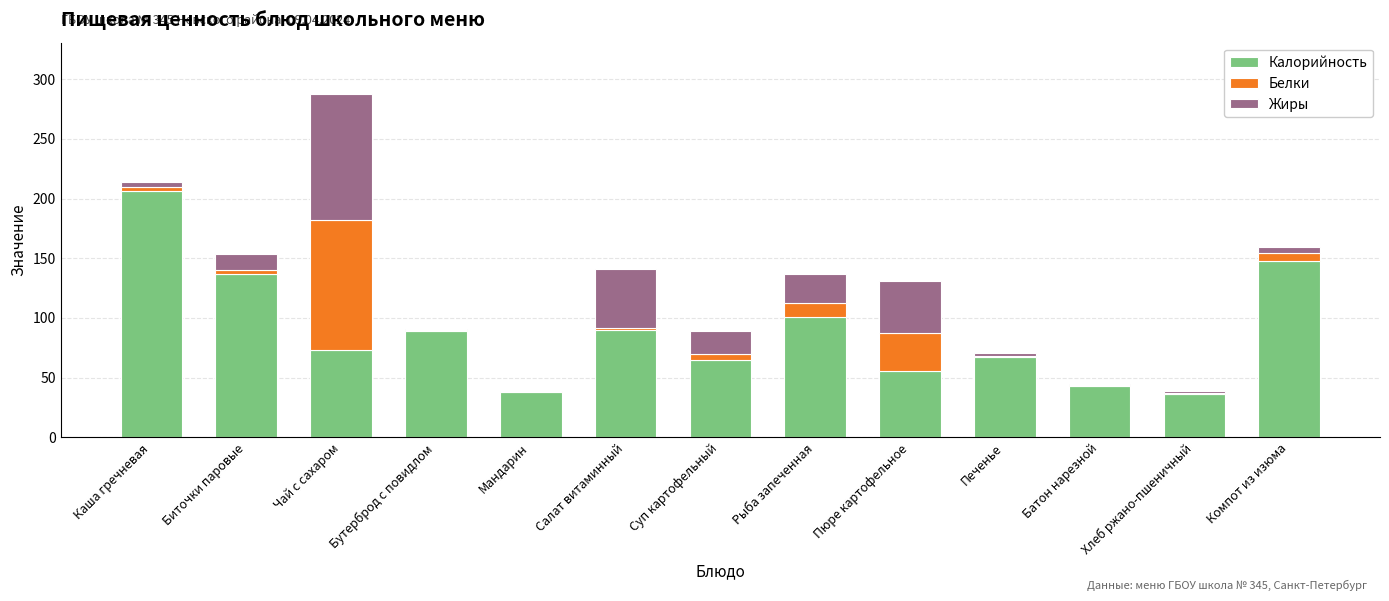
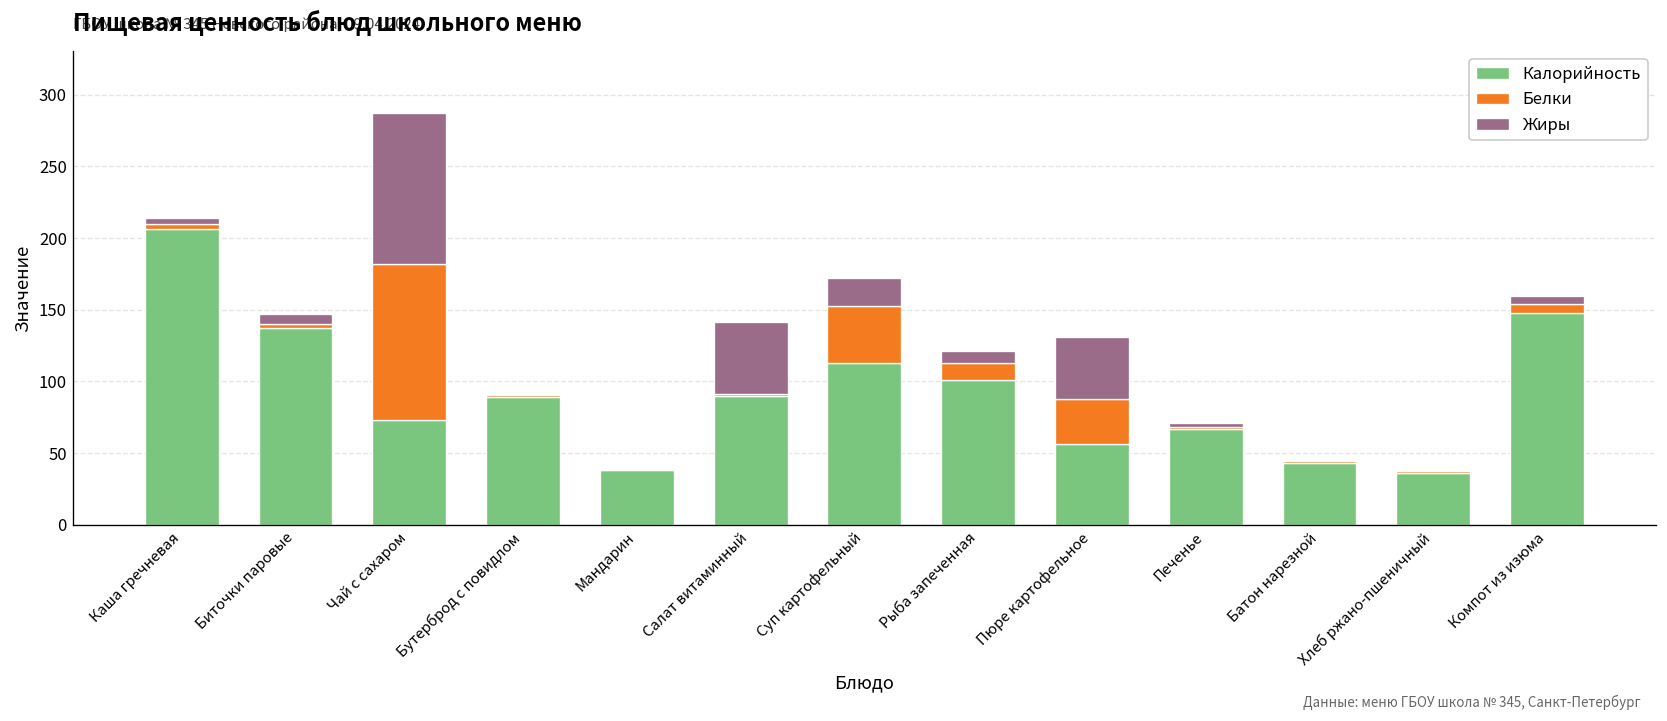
Жиры, Биточки паровые: 13 -> 7
Калорийность, Суп картофельный: 65 -> 113
Белки, Суп картофельный: 5 -> 40
Жиры, Рыба запеченная: 24 -> 9
